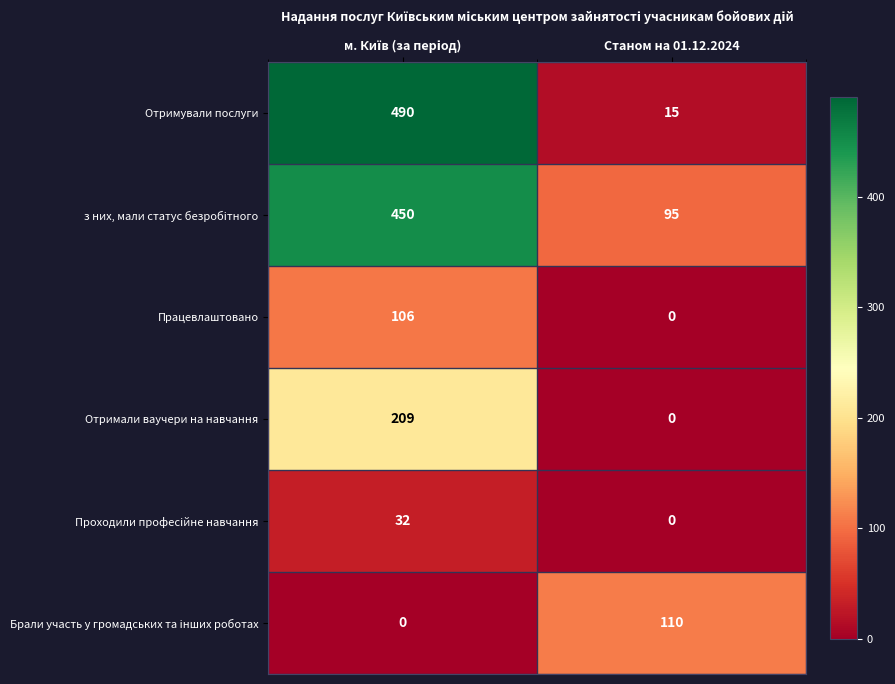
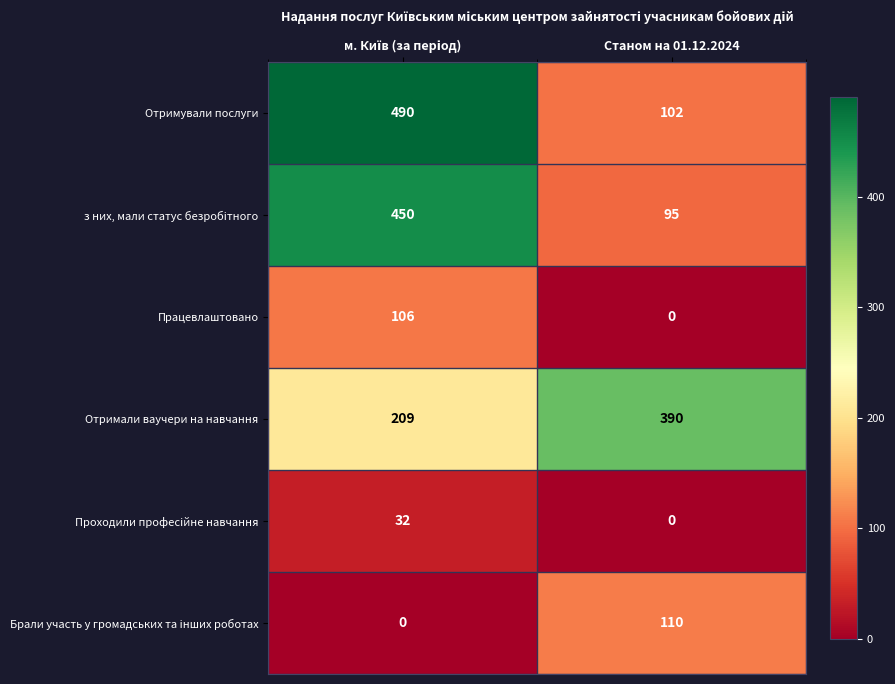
Отримували послуги, Станом на 01.12.2024: 15 -> 102
Отримали ваучери на навчання, Станом на 01.12.2024: 0 -> 390
